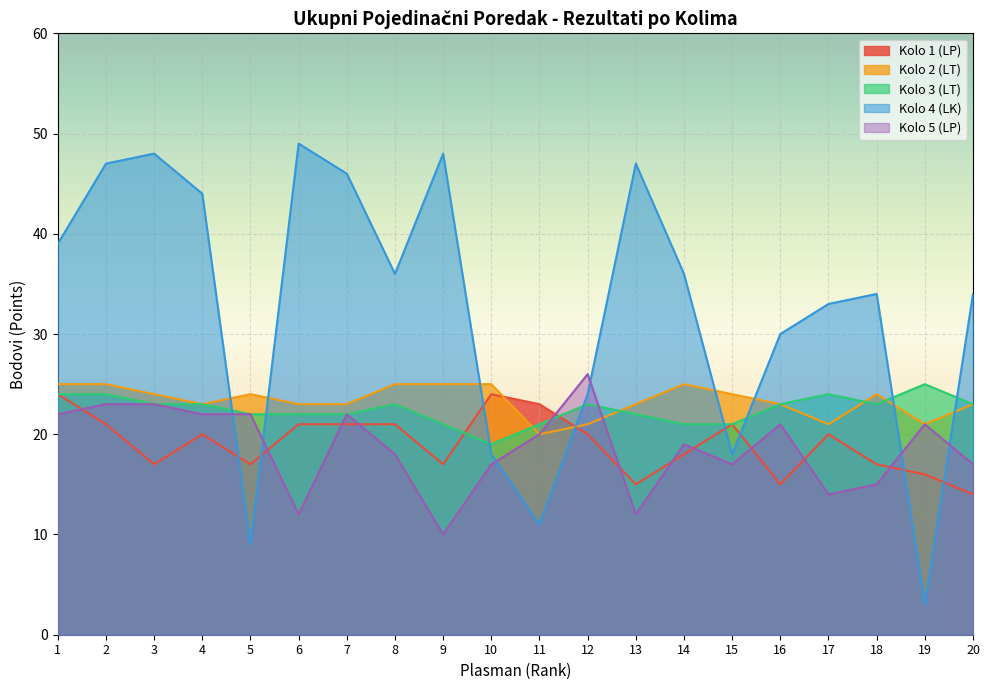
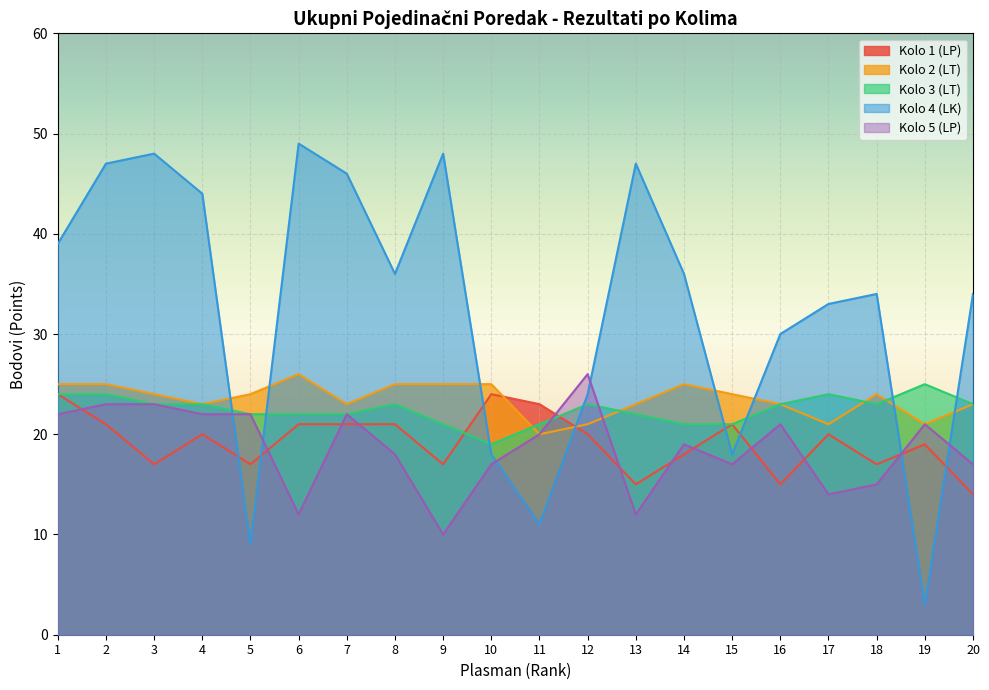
Kolo 2 (LT), 6: 23 -> 26
Kolo 1 (LP), 19: 16 -> 19
